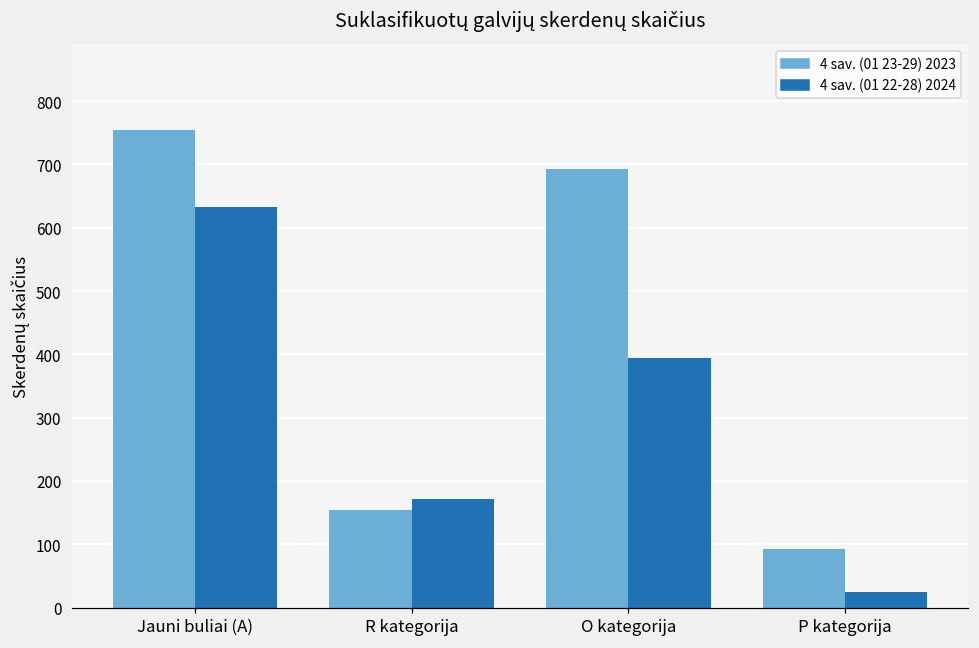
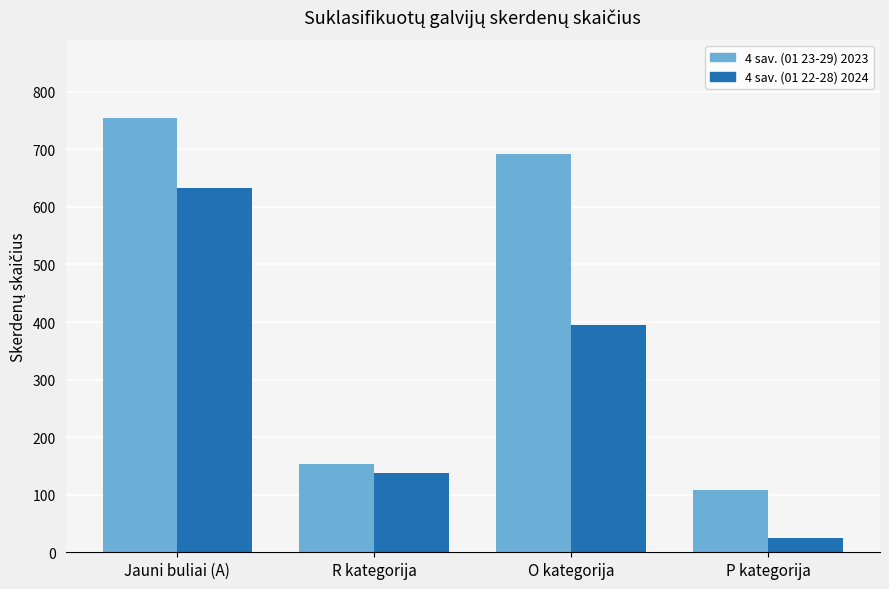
4 sav. (01 22-28) 2024, R kategorija: 170 -> 140
4 sav. (01 23-29) 2023, P kategorija: 90 -> 110
